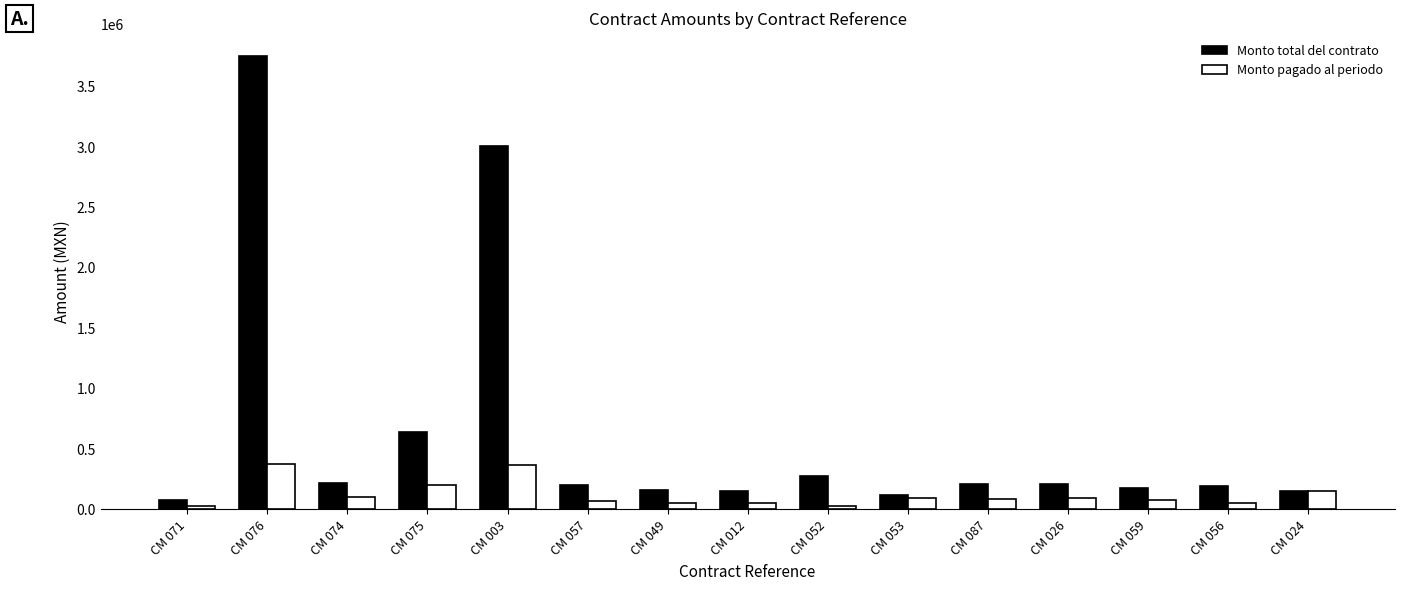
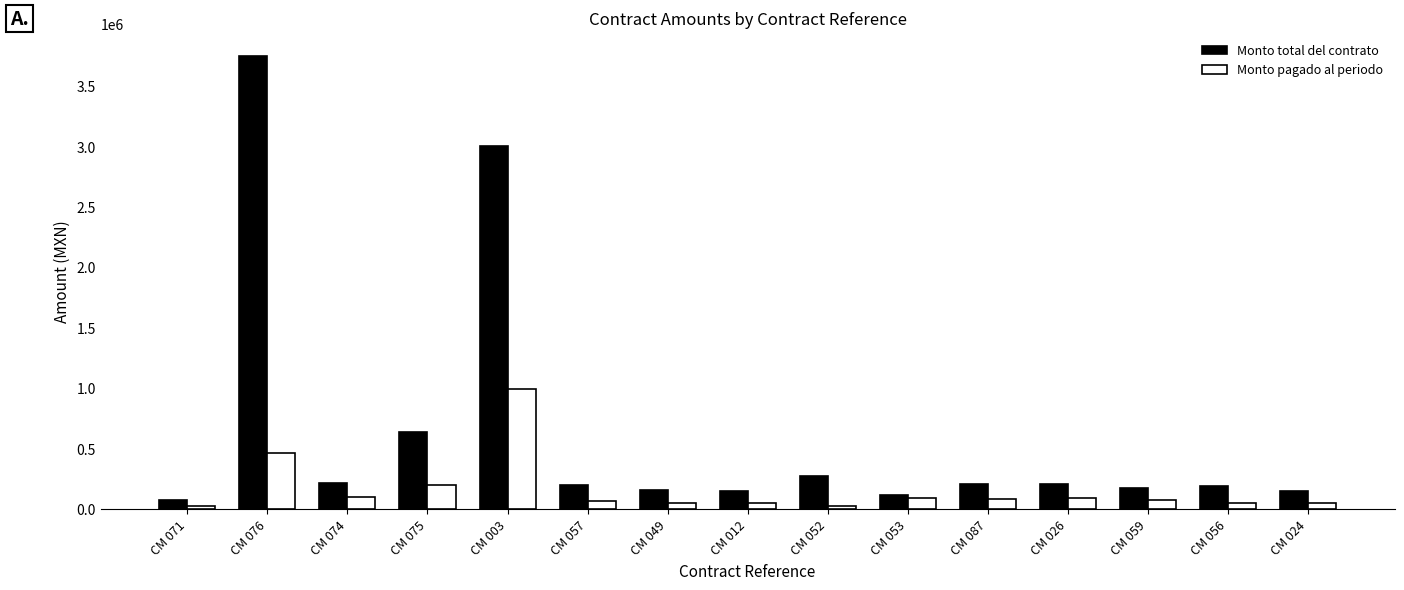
Monto pagado al periodo, CM 076: 380000 -> 460000
Monto pagado al periodo, CM 003: 360000 -> 990000
Monto pagado al periodo, CM 024: 150000 -> 50000
